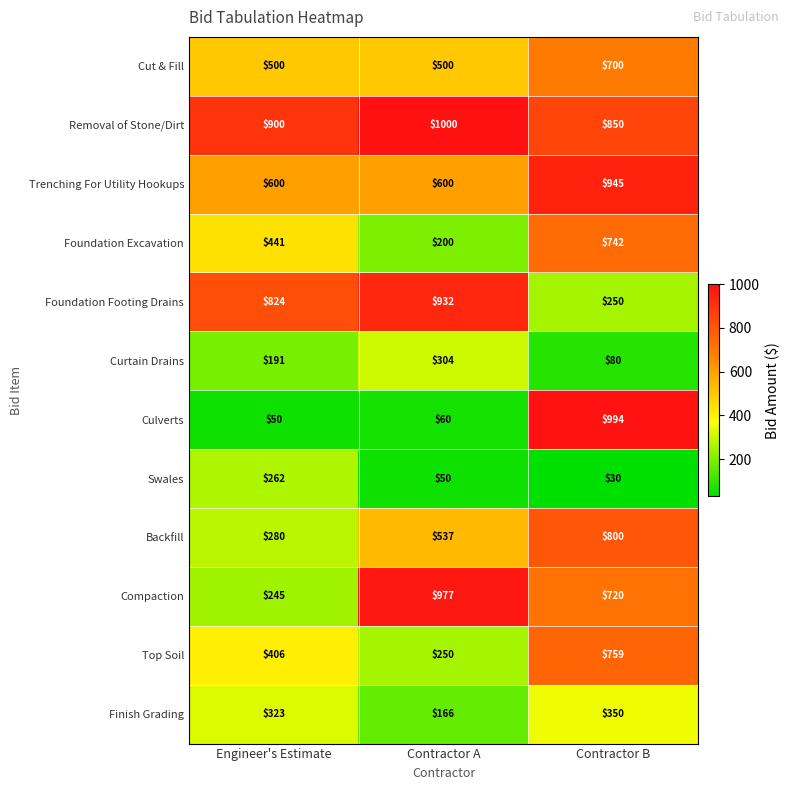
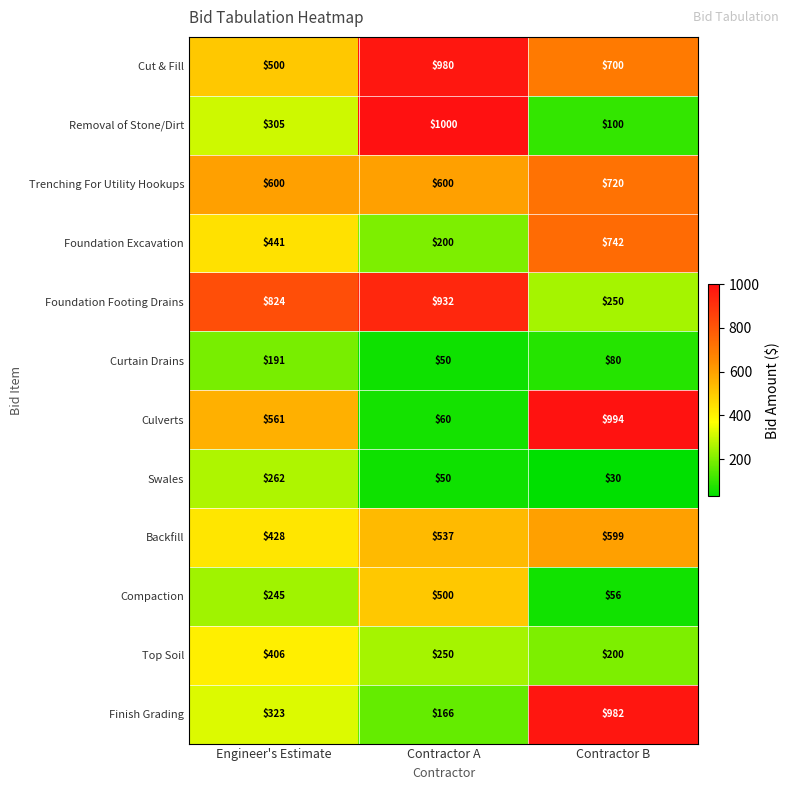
Cut & Fill, Contractor A: $500 -> $980
Removal of Stone/Dirt, Engineer's Estimate: $900 -> $305
Removal of Stone/Dirt, Contractor B: $850 -> $100
Trenching For Utility Hookups, Contractor B: $945 -> $720
Curtain Drains, Contractor A: $304 -> $50
Culverts, Engineer's Estimate: $50 -> $561
Backfill, Engineer's Estimate: $280 -> $428
Backfill, Contractor B: $800 -> $599
Compaction, Contractor A: $977 -> $500
Compaction, Contractor B: $720 -> $56
Top Soil, Contractor B: $759 -> $200
Finish Grading, Contractor B: $350 -> $982
